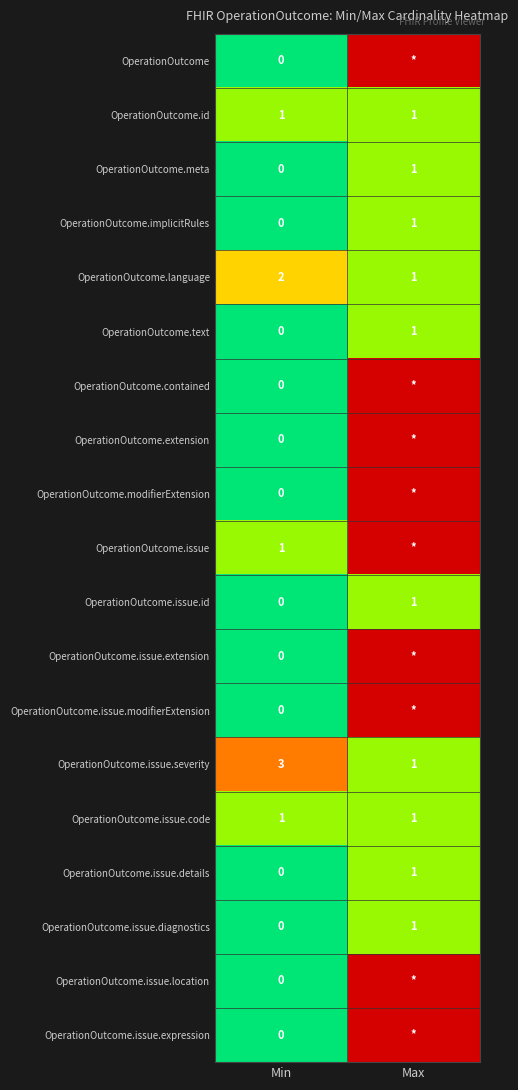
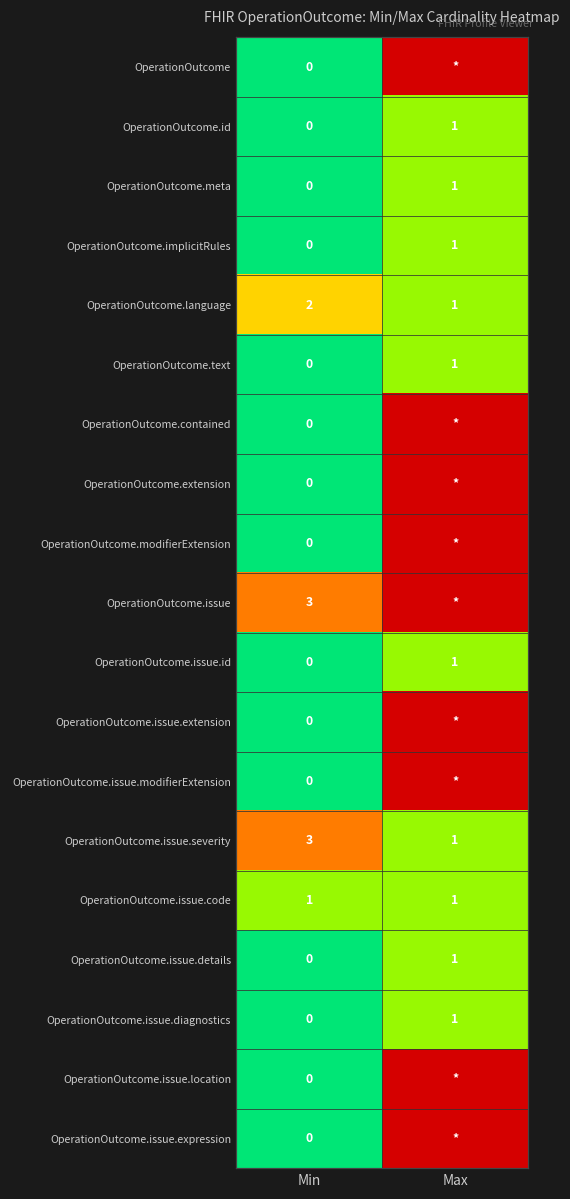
OperationOutcome.id, Min: 1 -> 0
OperationOutcome.issue, Min: 1 -> 3
